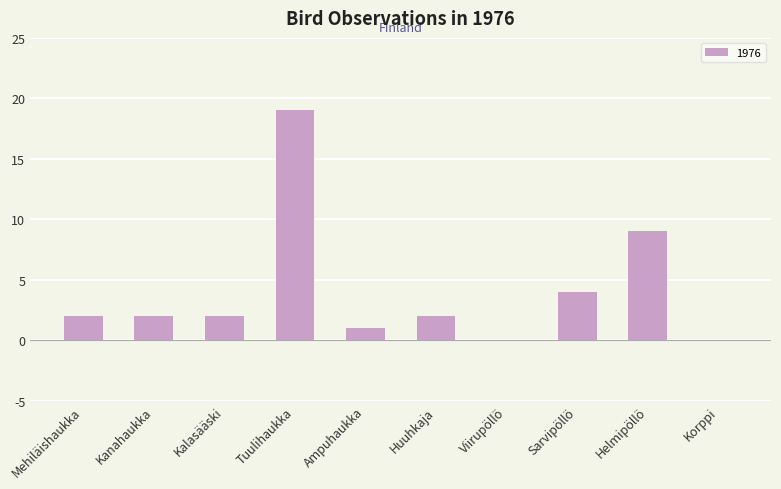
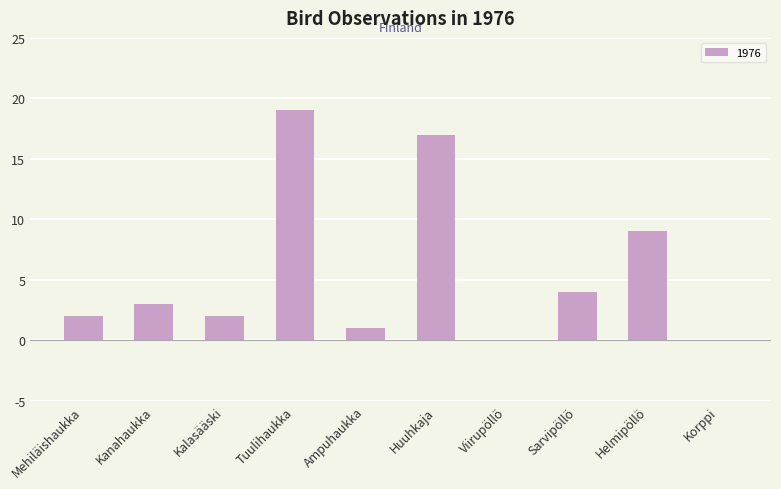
Kanahaukka: 2 -> 3
Huuhkaja: 2 -> 17
